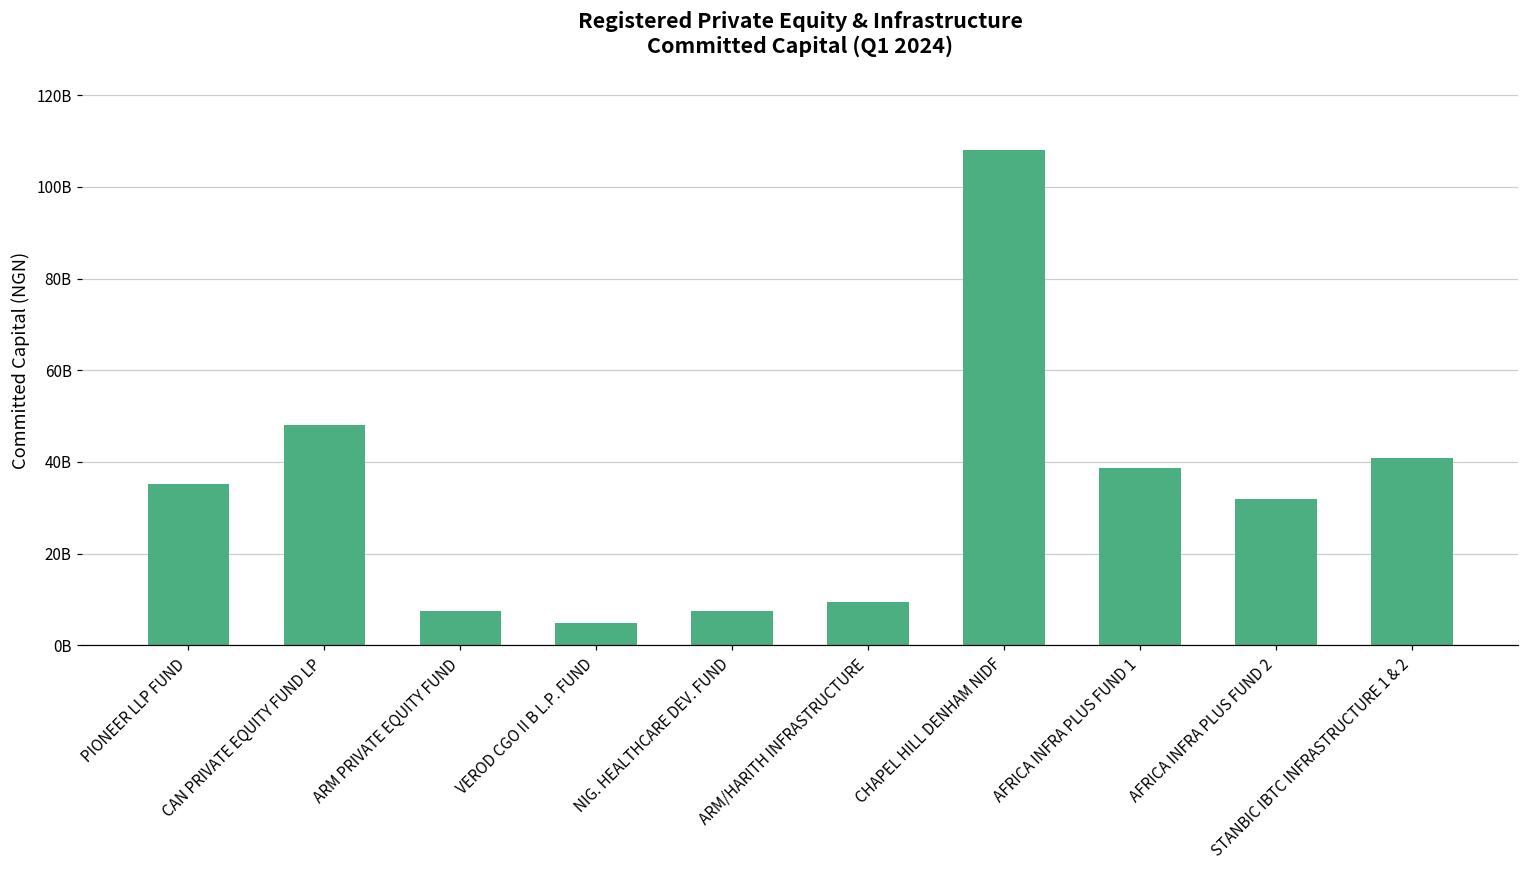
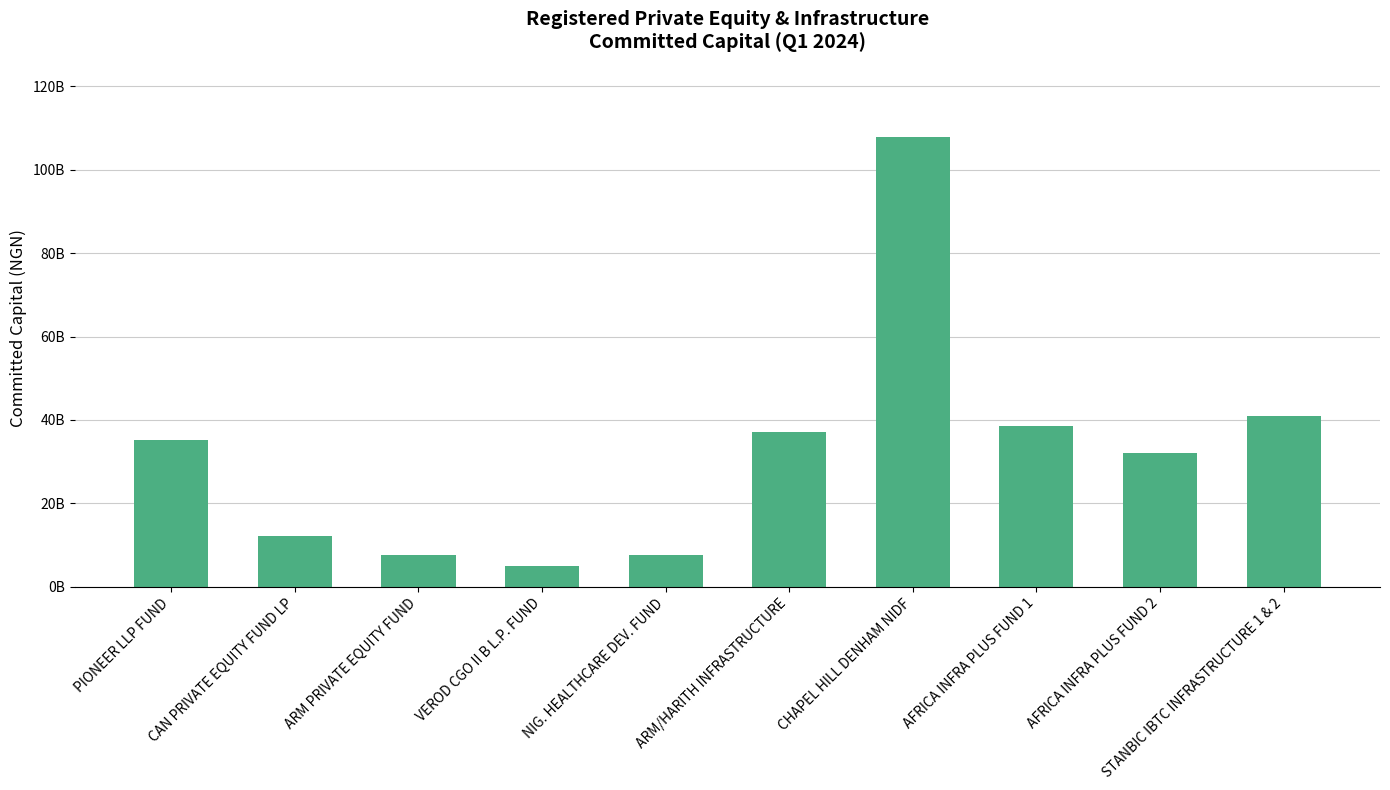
CAN PRIVATE EQUITY FUND LP: 48000000000 -> 12000000000
ARM/HARITH INFRASTRUCTURE: 9000000000 -> 37000000000
